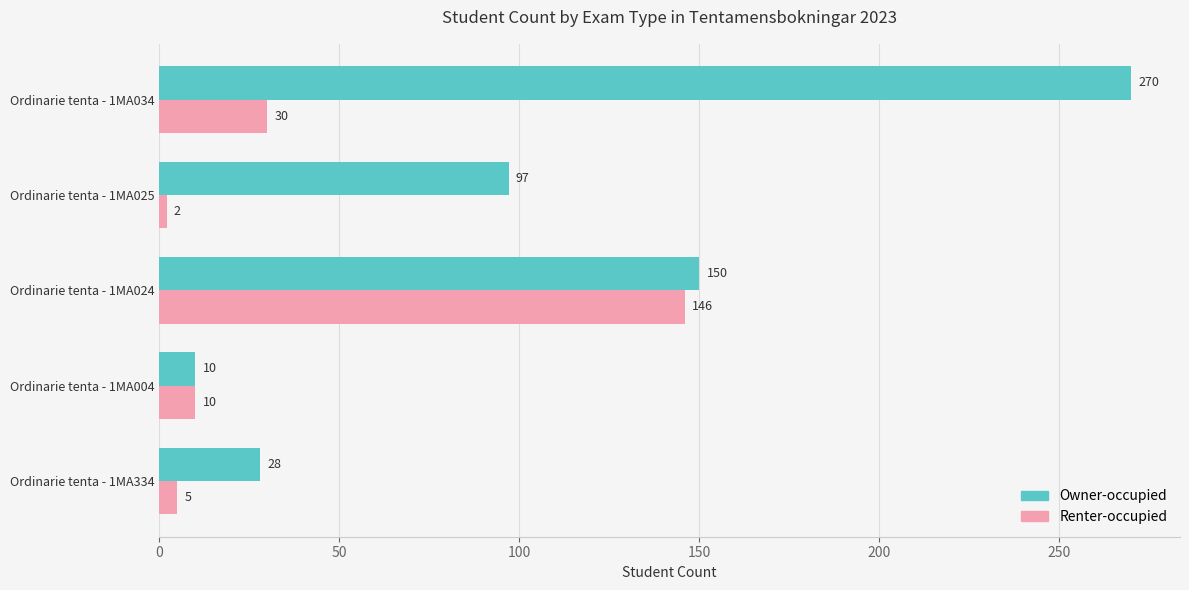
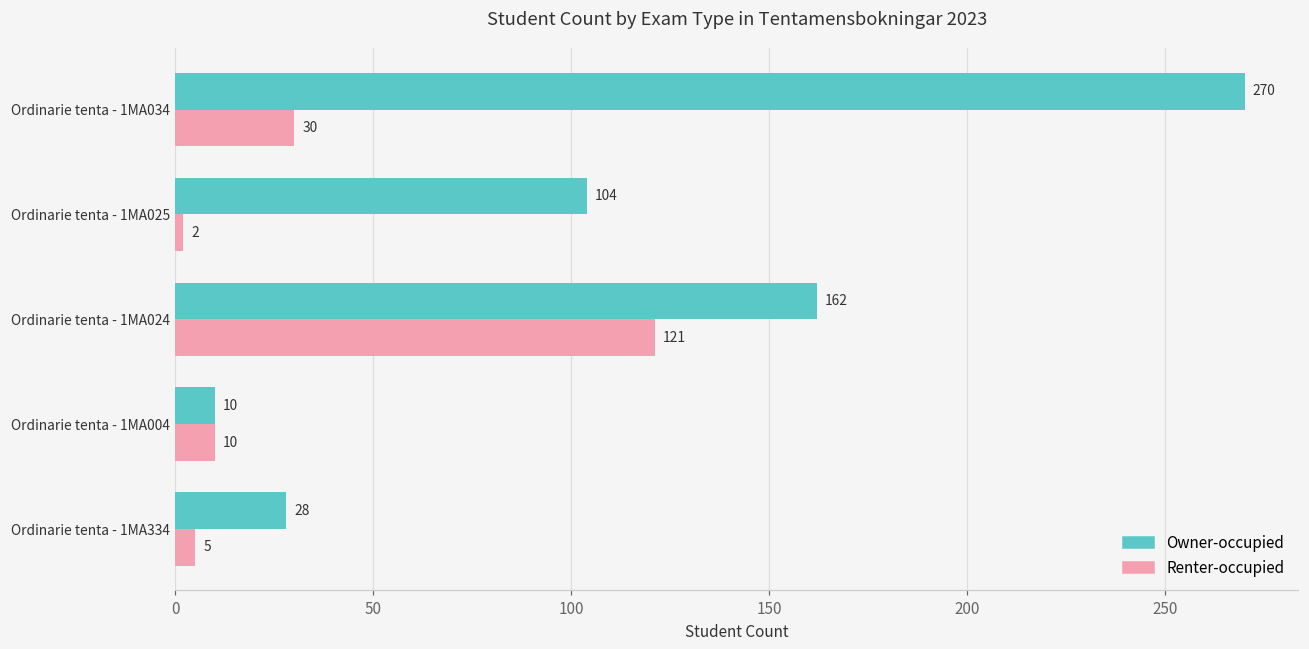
Owner-occupied, Ordinarie tenta - 1MA025: 97 -> 104
Owner-occupied, Ordinarie tenta - 1MA024: 150 -> 162
Renter-occupied, Ordinarie tenta - 1MA024: 146 -> 121
